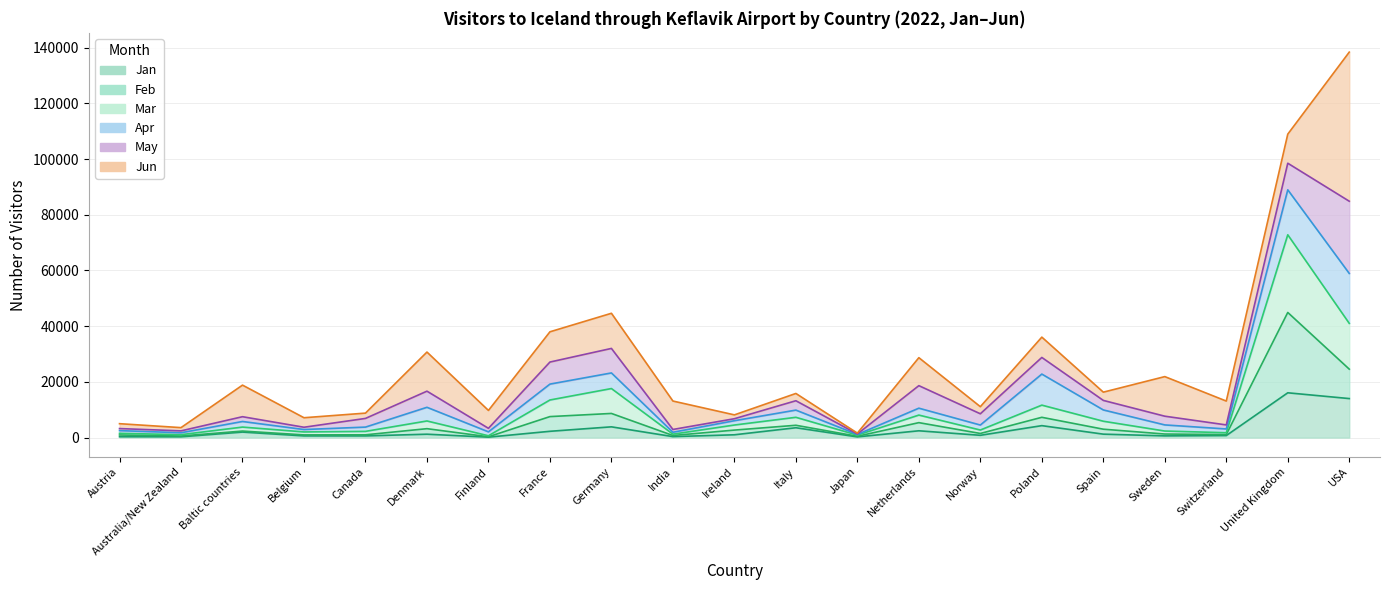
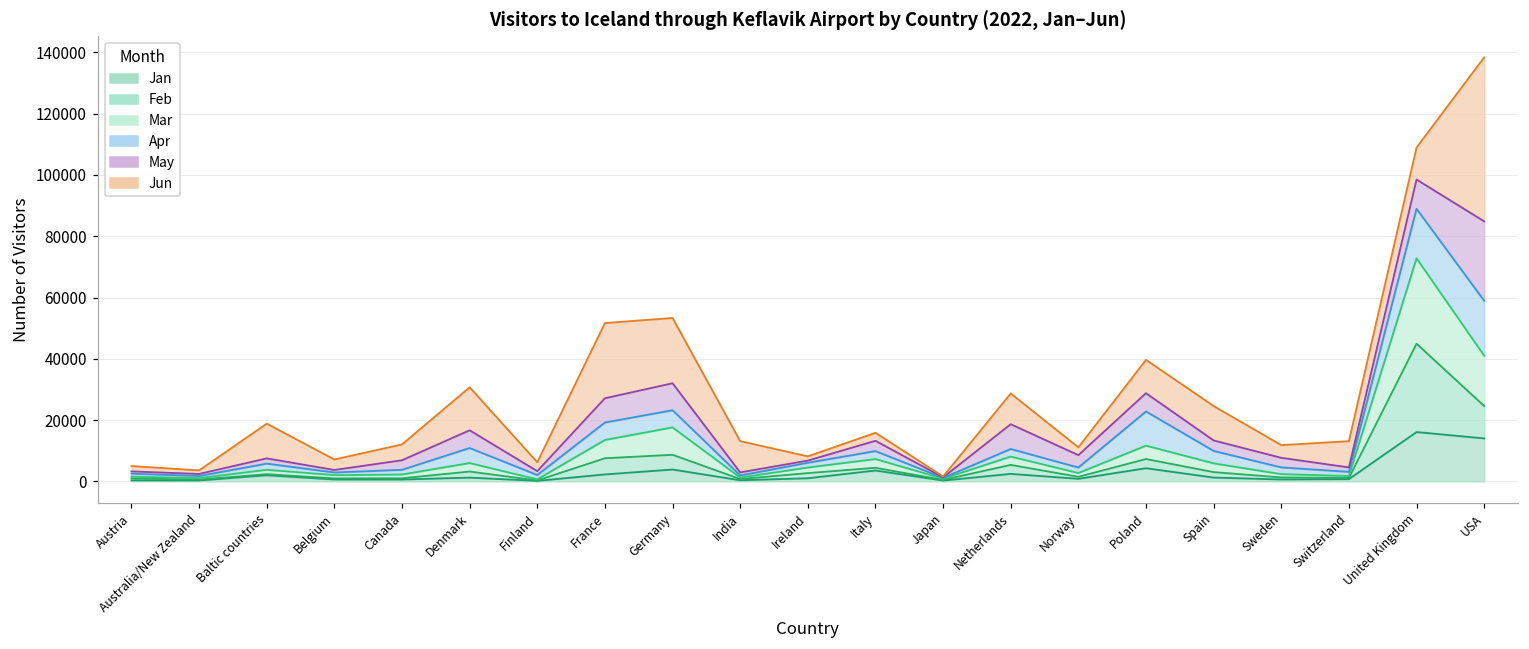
Jun, Canada: 2000 -> 5000
Jun, Finland: 6000 -> 3000
Jun, France: 11000 -> 25000
Jun, Germany: 13000 -> 21000
Jun, Poland: 7000 -> 11000
Jun, Spain: 3000 -> 11000
Jun, Sweden: 14000 -> 4000
